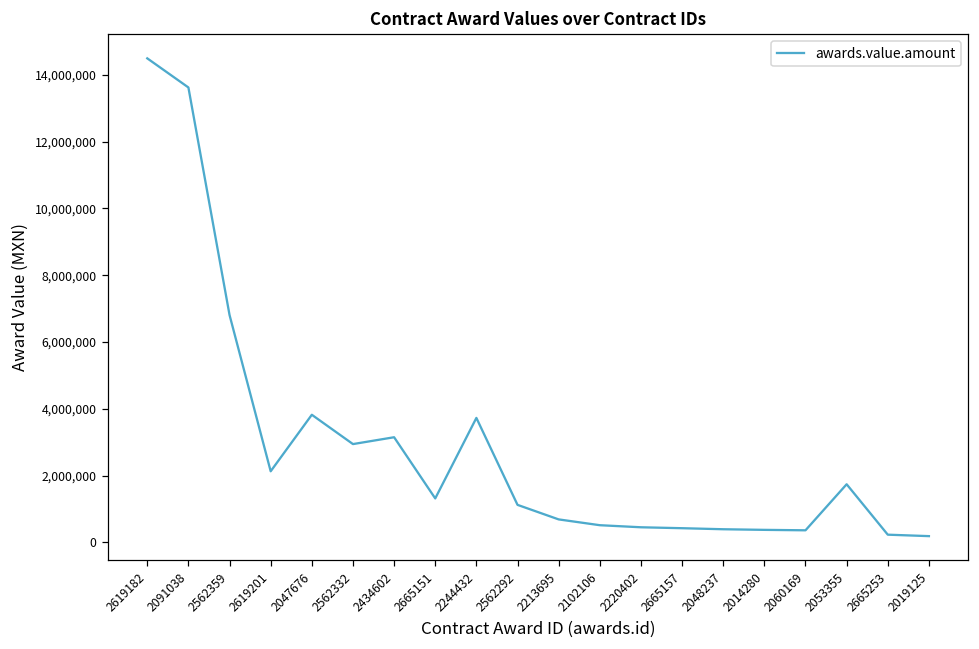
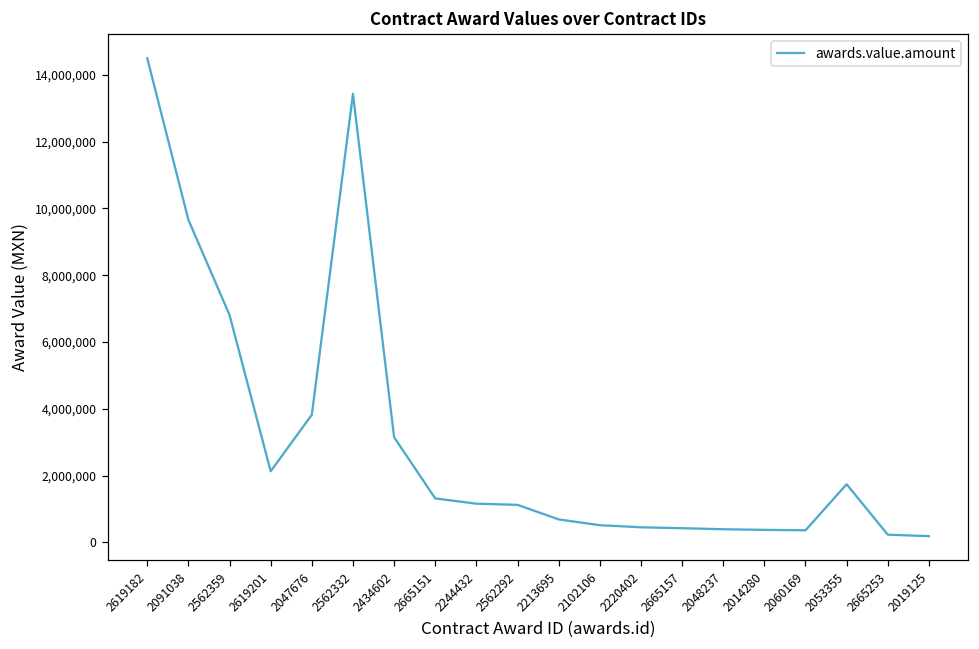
2091038: 13,600,000 -> 9,700,000
2562332: 2,900,000 -> 13,400,000
2244432: 3,700,000 -> 1,200,000
